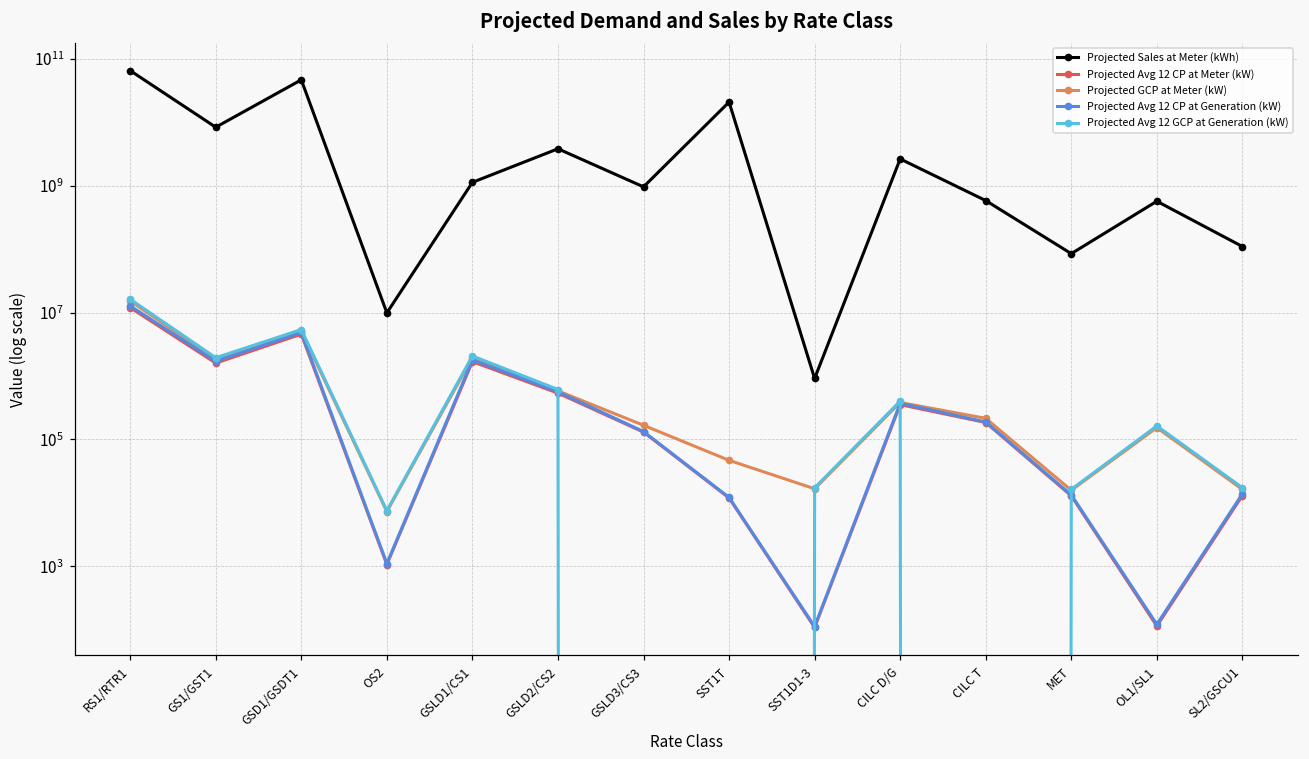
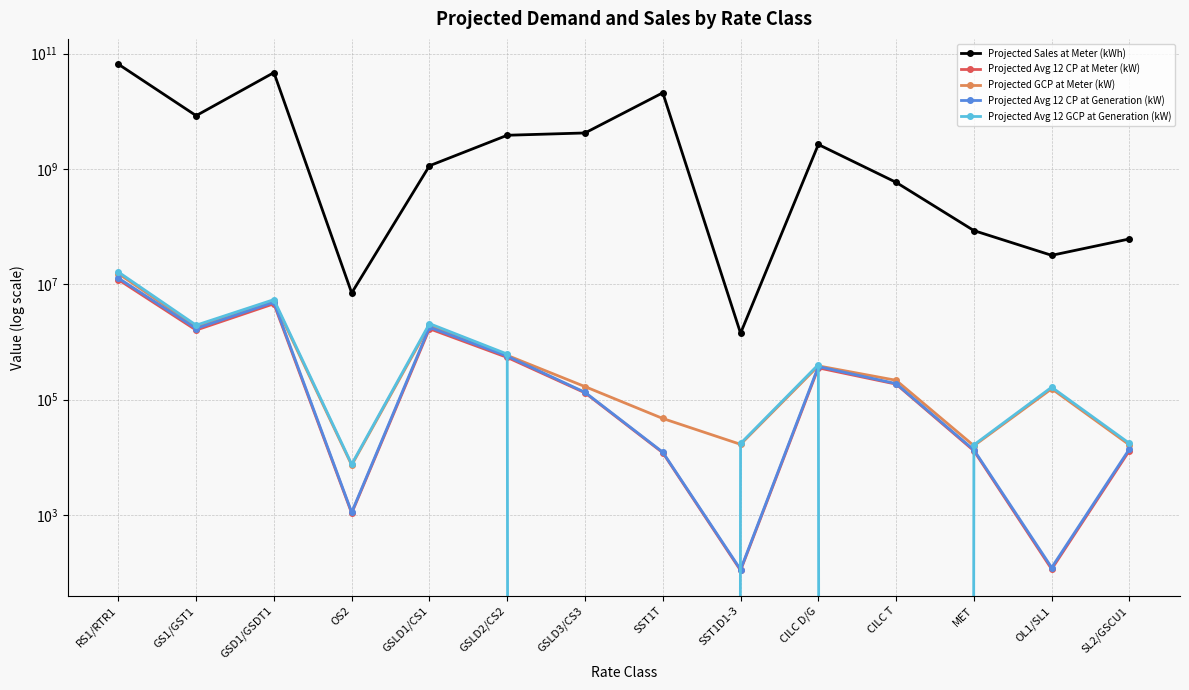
Projected Sales at Meter (kWh), OS2: 10000000 -> 7000000
Projected Sales at Meter (kWh), GSLD3/CS3: 1000000000 -> 4000000000
Projected Sales at Meter (kWh), SST1D1-3: 900000 -> 1400000
Projected Sales at Meter (kWh), OL1/SL1: 600000000 -> 30000000
Projected Sales at Meter (kWh), SL2/GSCU1: 110000000 -> 60000000
